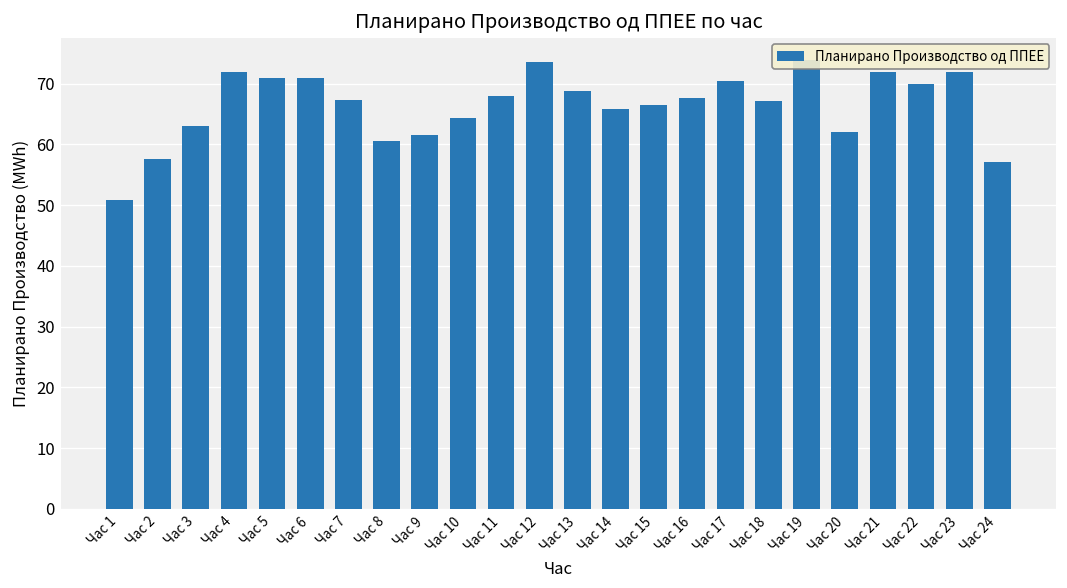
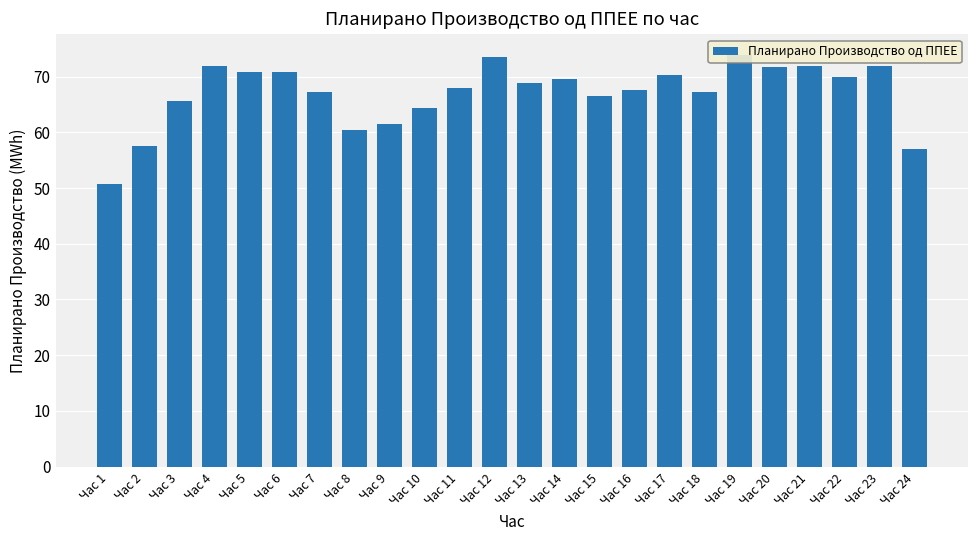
Час 3: 63 -> 66
Час 14: 66 -> 70
Час 20: 62 -> 72
